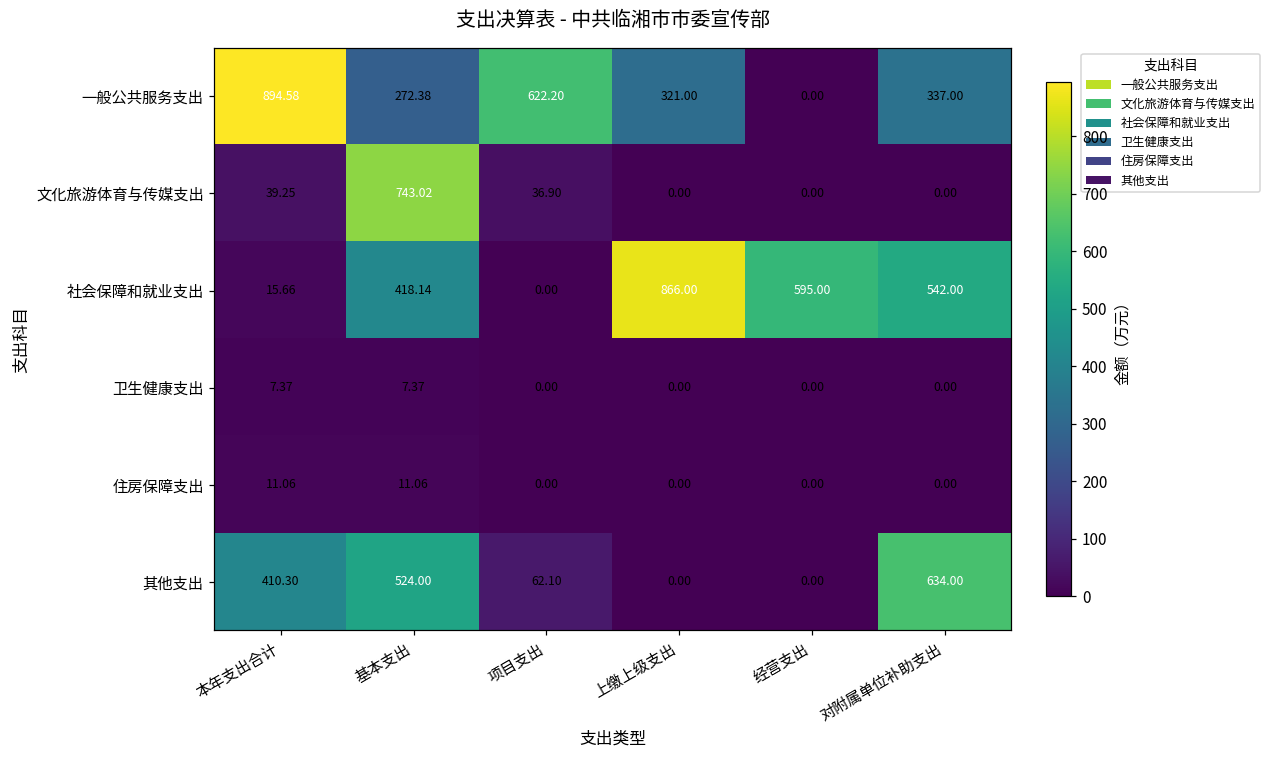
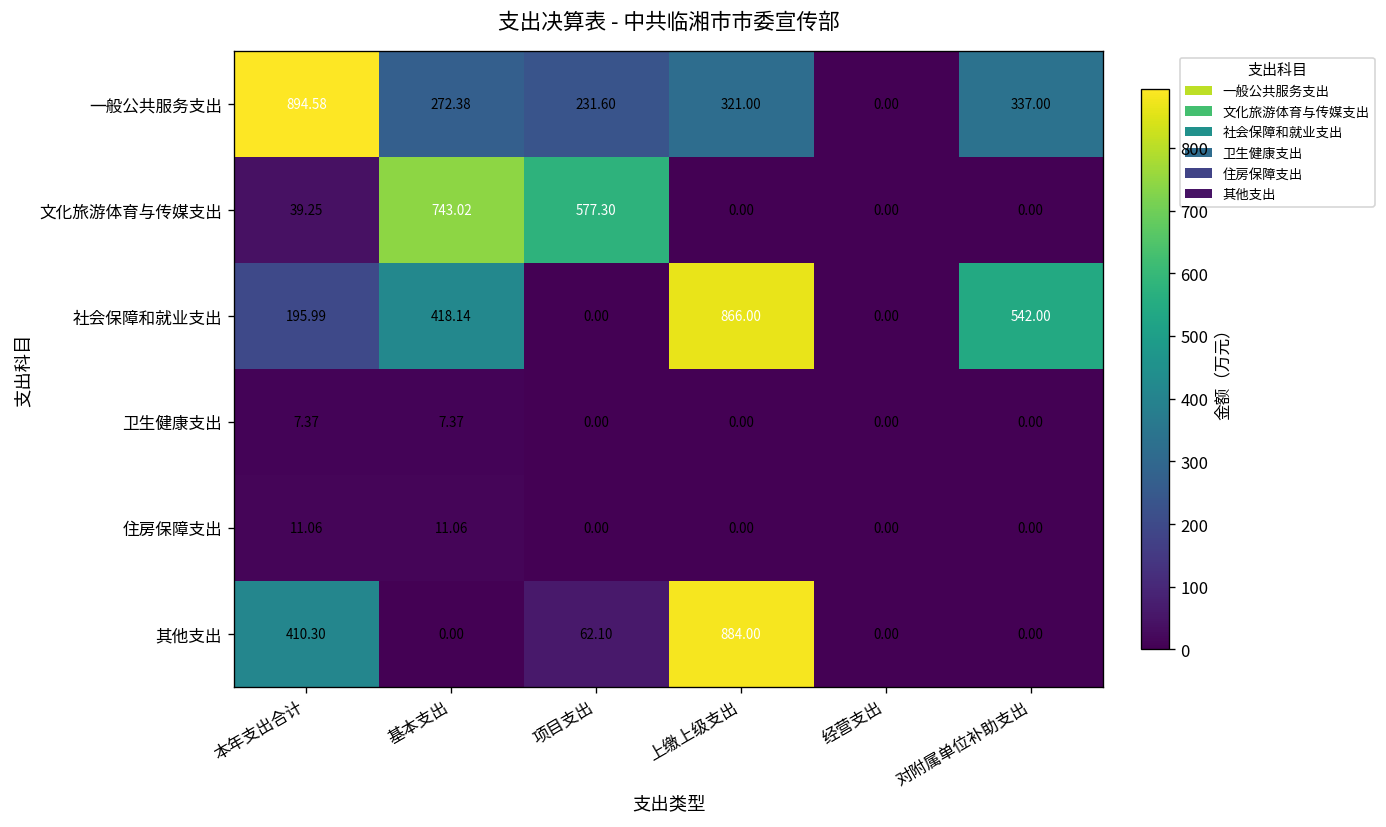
一般公共服务支出, 项目支出: 622.20 -> 231.60
文化旅游体育与传媒支出, 项目支出: 36.90 -> 577.30
社会保障和就业支出, 本年支出合计: 15.66 -> 195.99
社会保障和就业支出, 经营支出: 595.00 -> 0.00
其他支出, 基本支出: 524.00 -> 0.00
其他支出, 上缴上级支出: 0.00 -> 884.00
其他支出, 对附属单位补助支出: 634.00 -> 0.00
